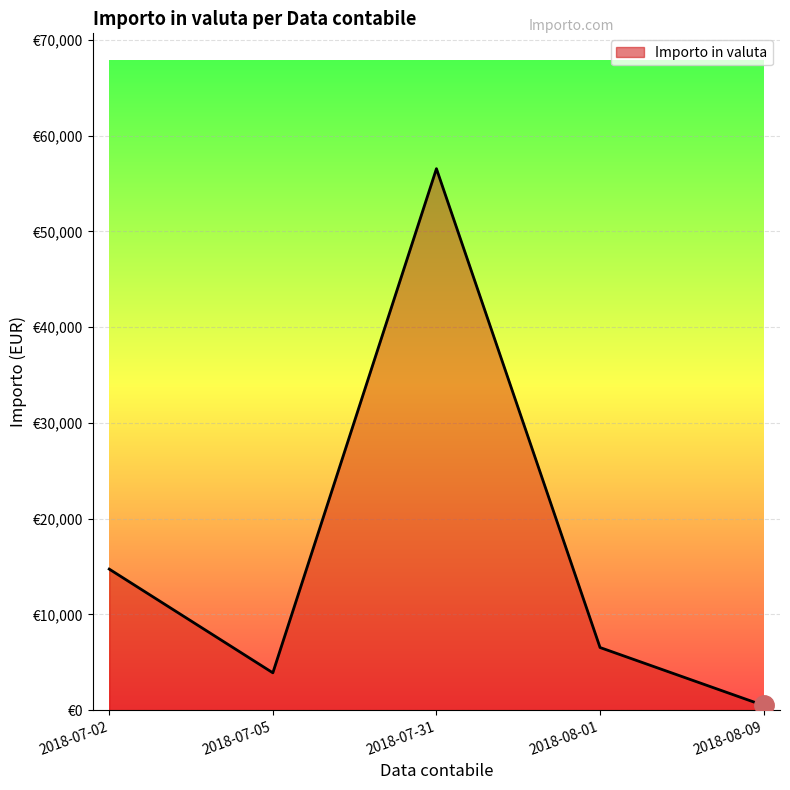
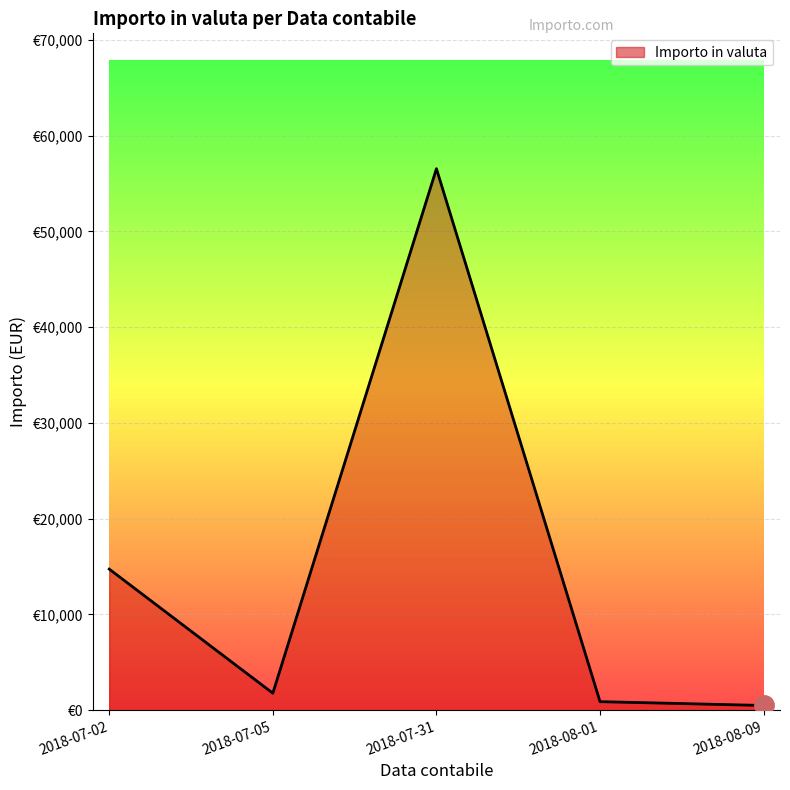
Importo in valuta, 2018-07-05: €4,000 -> €2,000
Importo in valuta, 2018-08-01: €7,000 -> €1,000
